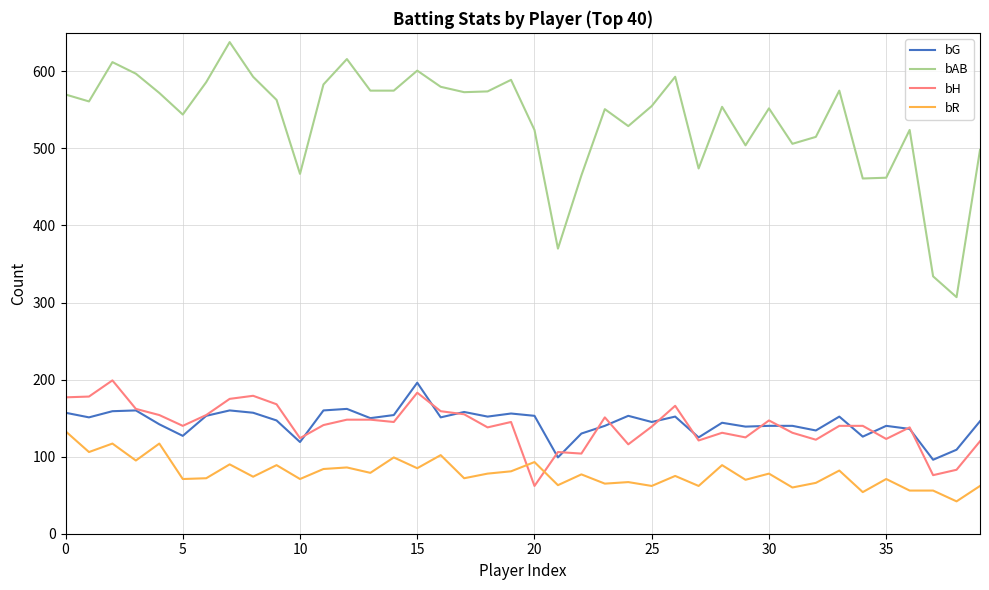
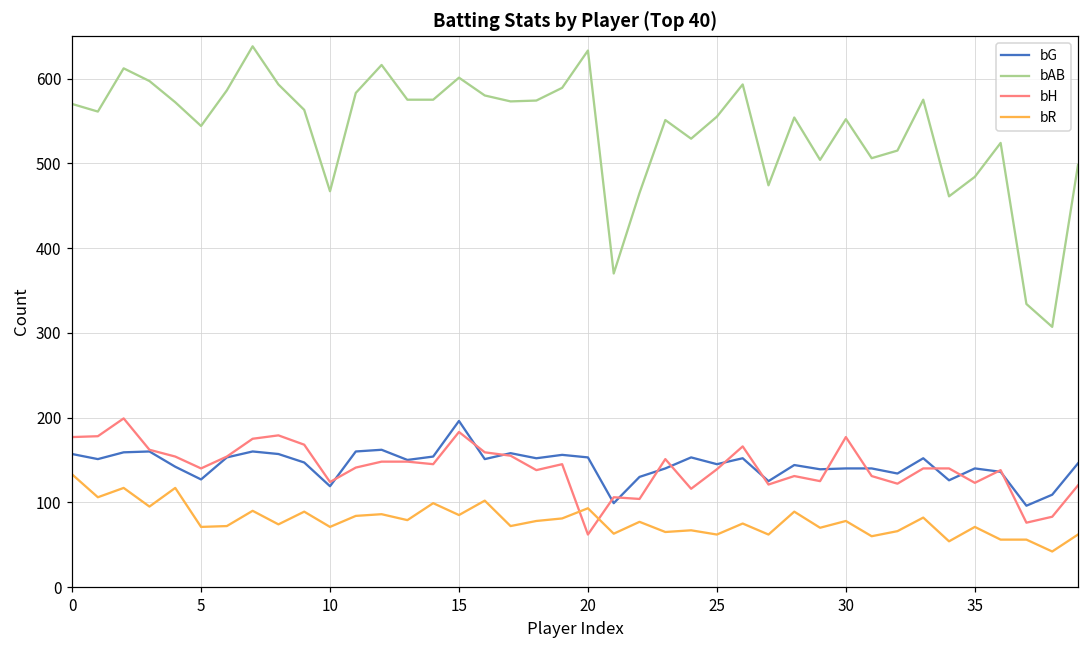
bAB, 20: 520 -> 630
bH, 30: 150 -> 180
bAB, 35: 460 -> 480
